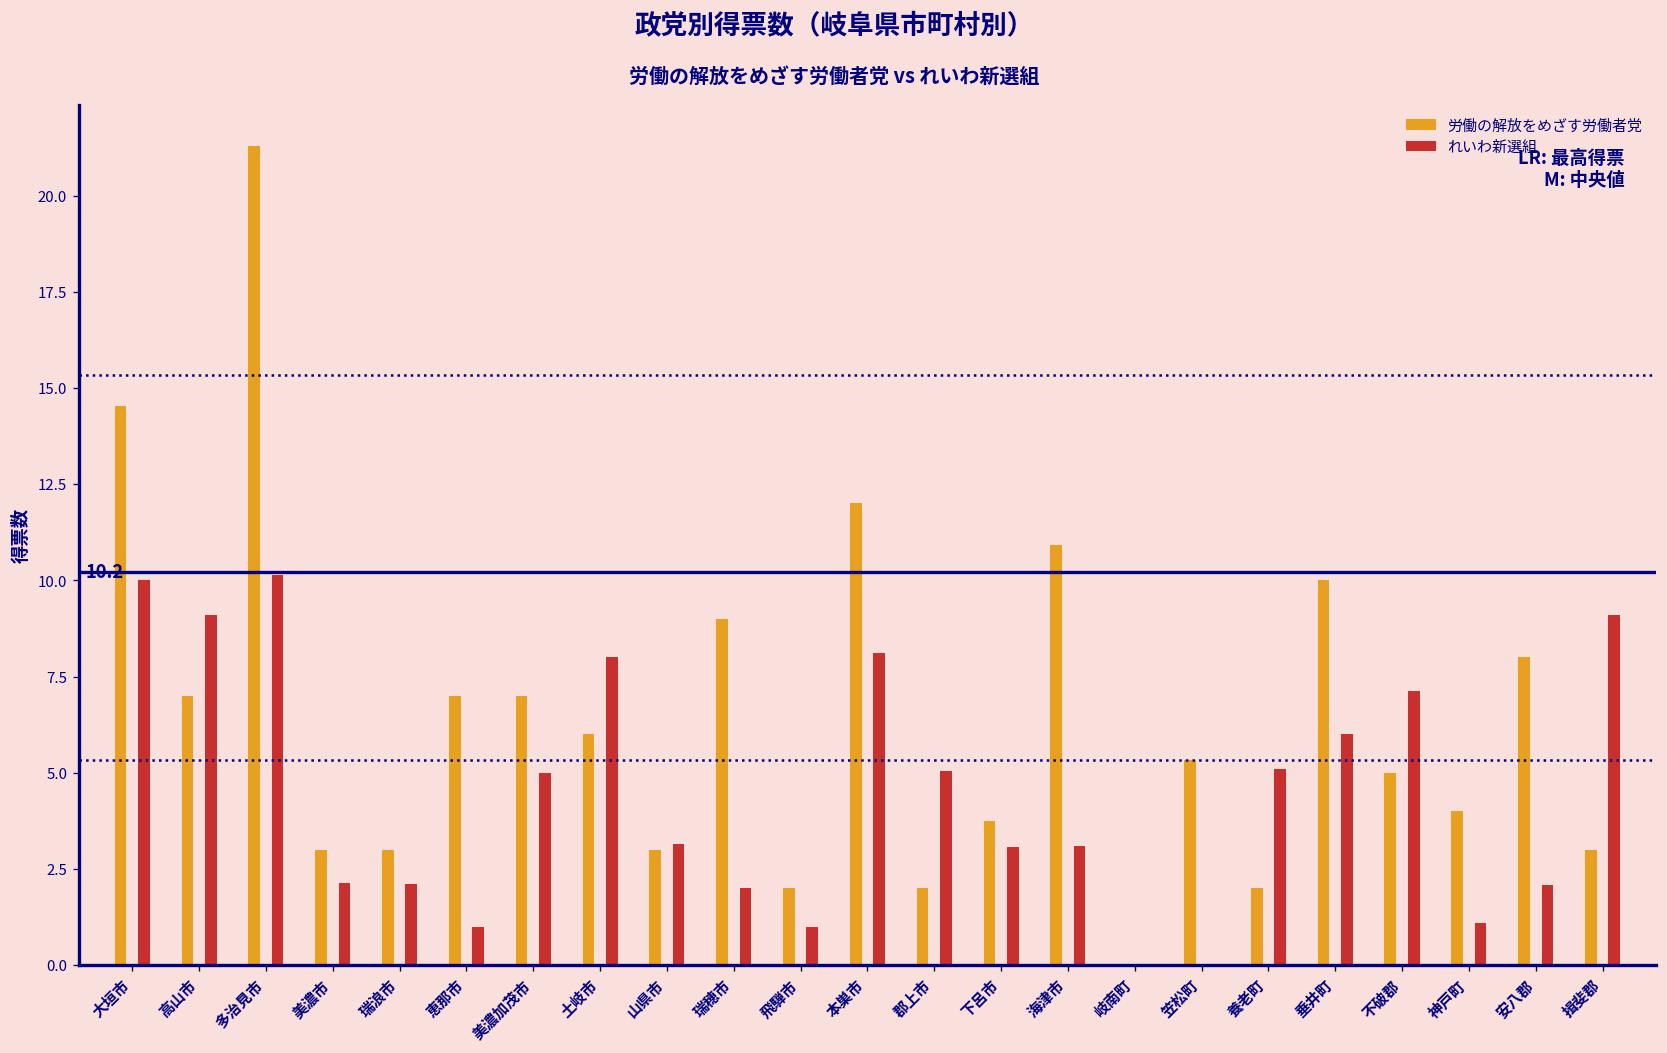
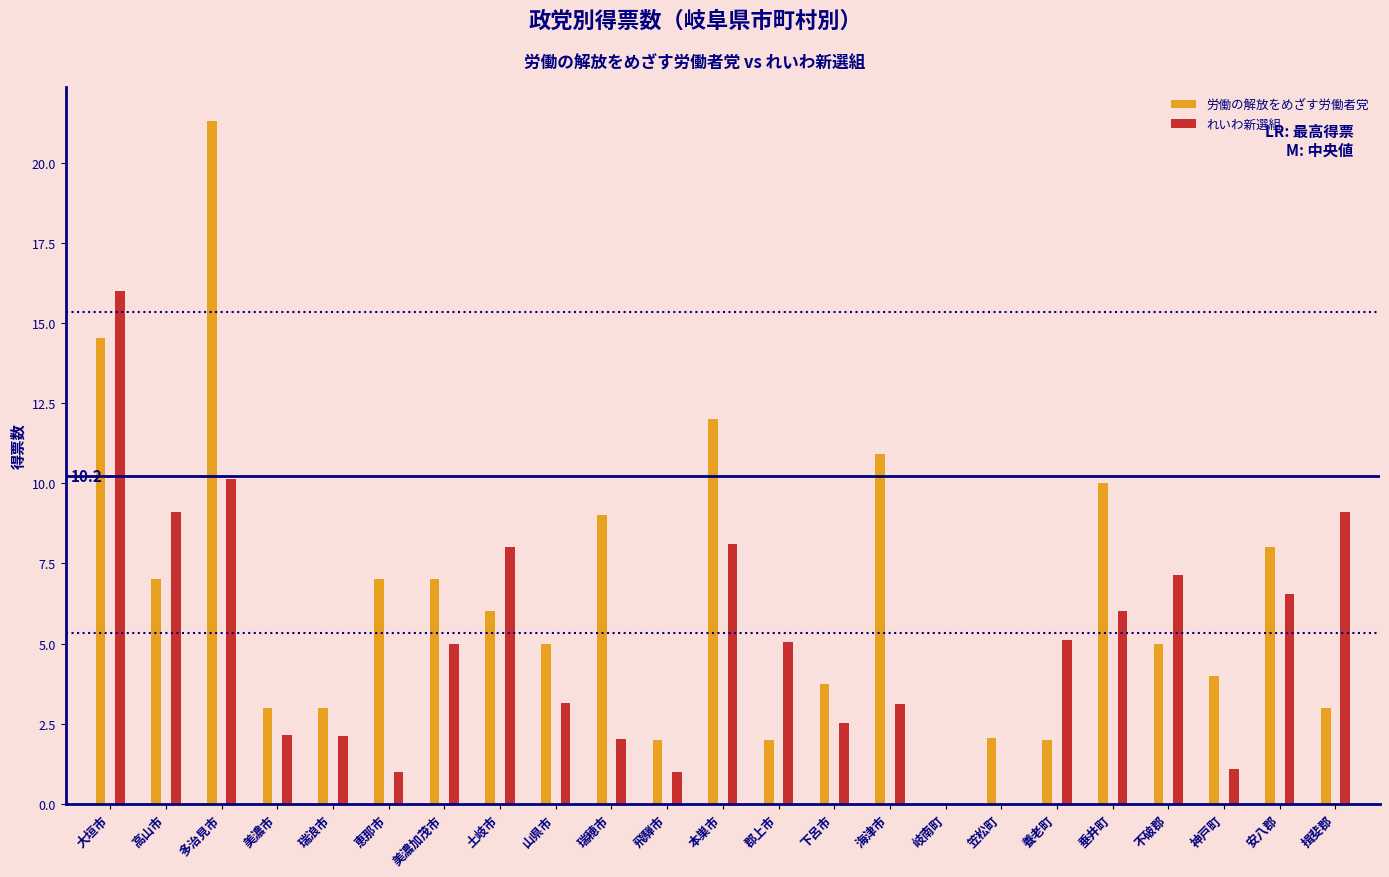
れいわ新選組, 大垣市: 10 -> 16
労働の解放をめざす労働者党, 山県市: 3 -> 5
れいわ新選組, 下呂市: 3.1 -> 2.5
労働の解放をめざす労働者党, 笠松町: 5.3 -> 2.1
れいわ新選組, 安八郡: 2.1 -> 6.6
